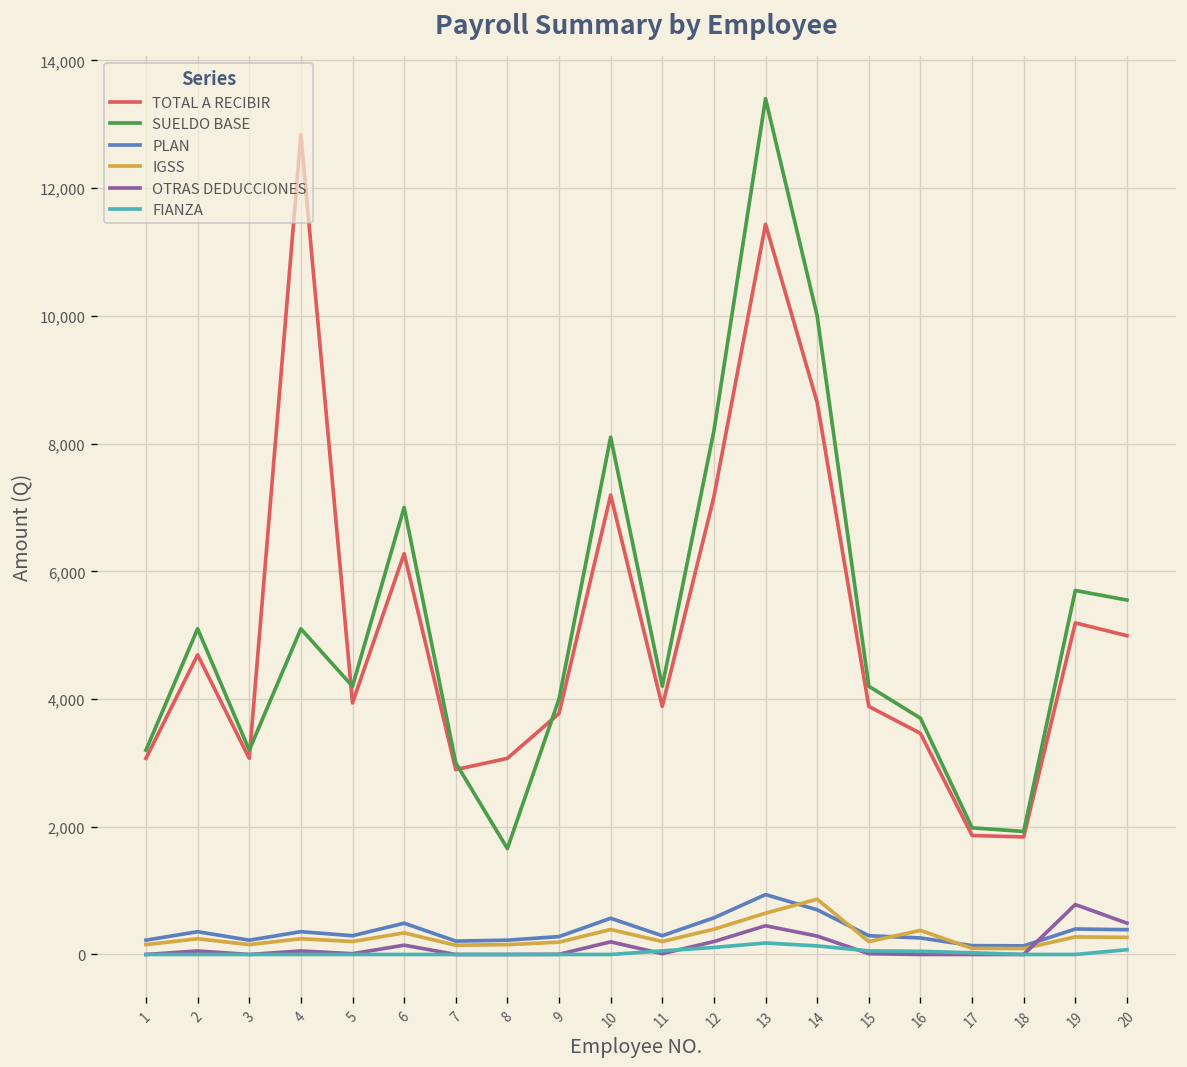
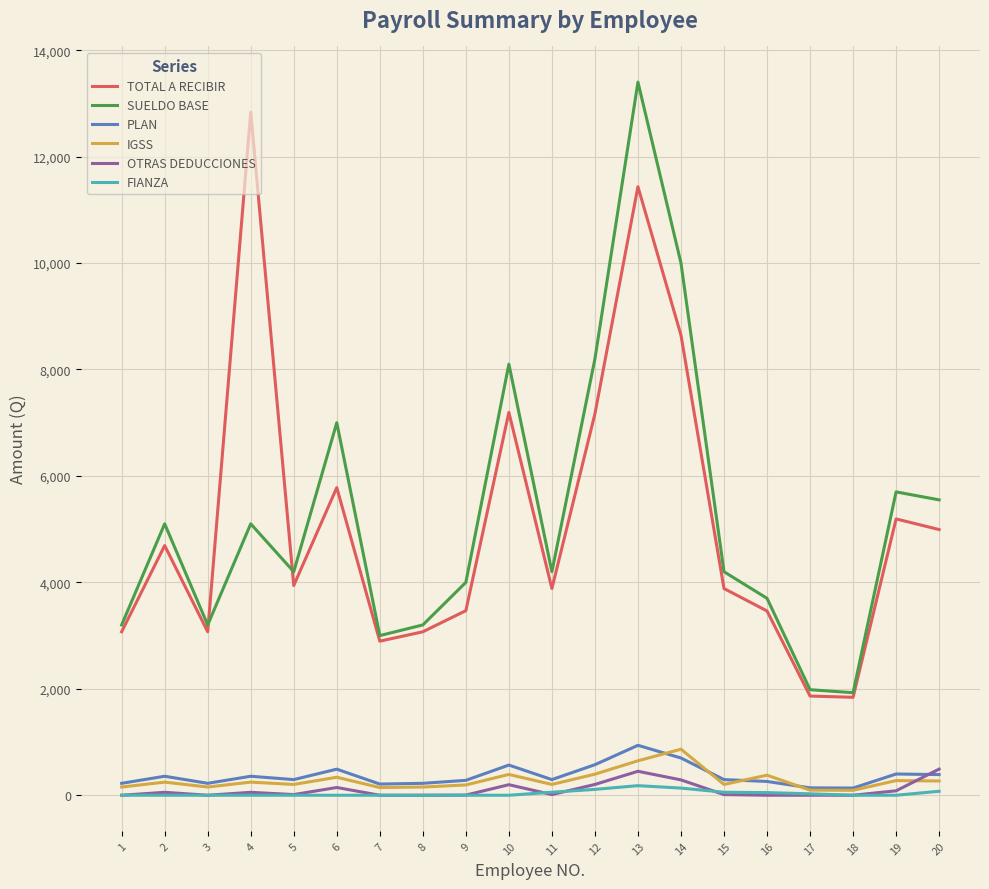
TOTAL A RECIBIR, 6: 6,300 -> 5,800
SUELDO BASE, 8: 1,700 -> 3,200
TOTAL A RECIBIR, 9: 3,800 -> 3,500
OTRAS DEDUCCIONES, 19: 800 -> 100
